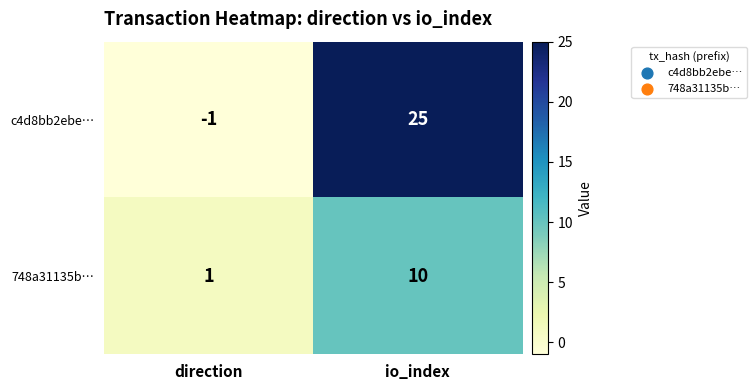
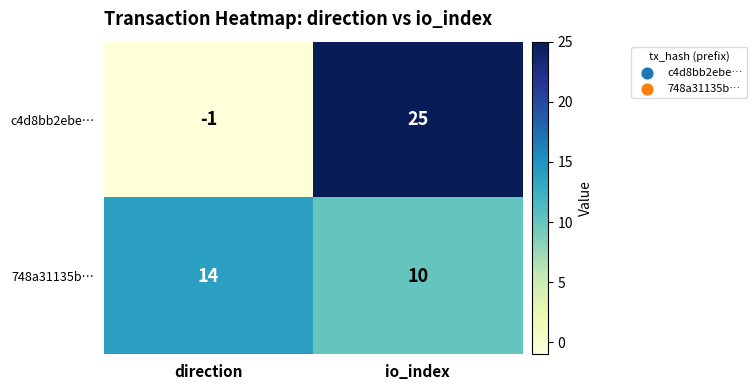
748a31135b…, direction: 1 -> 14
